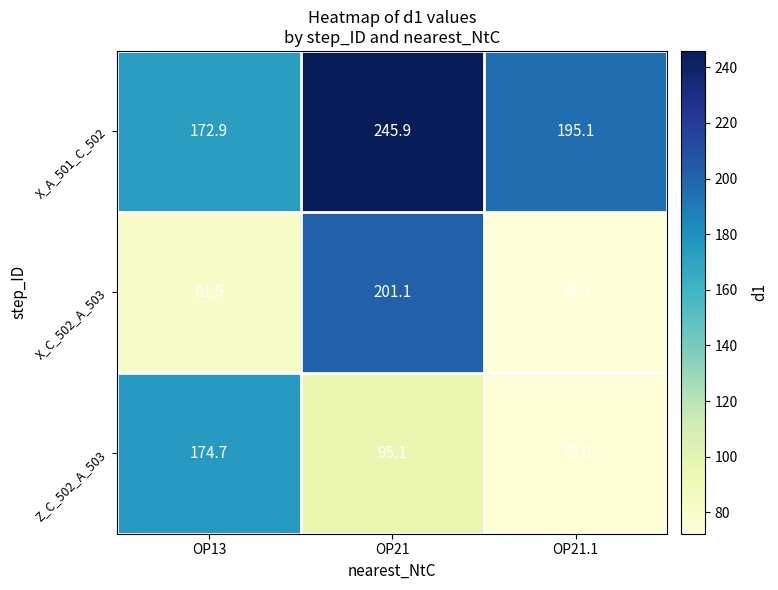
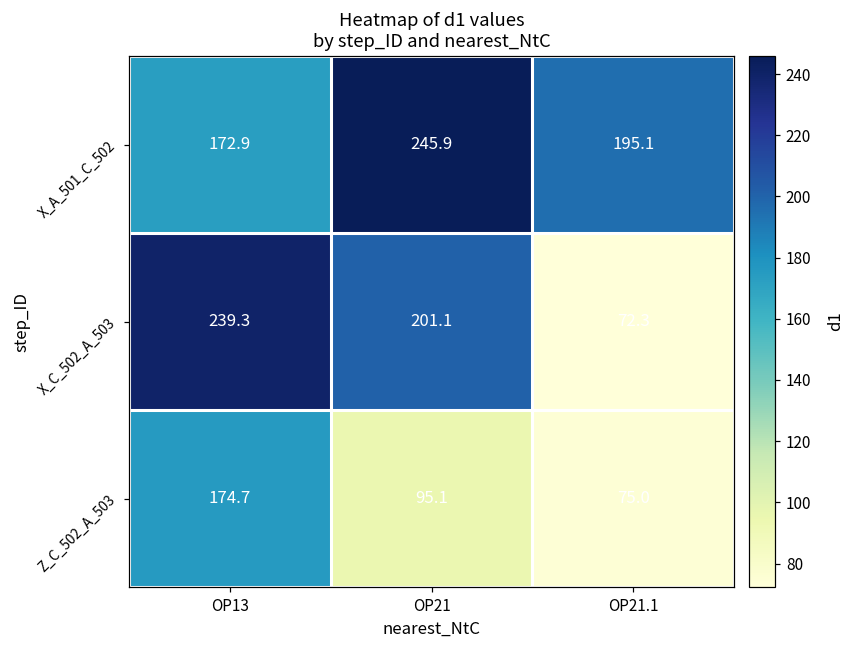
X_C_502_A_503, OP13: 81.5 -> 239.3
